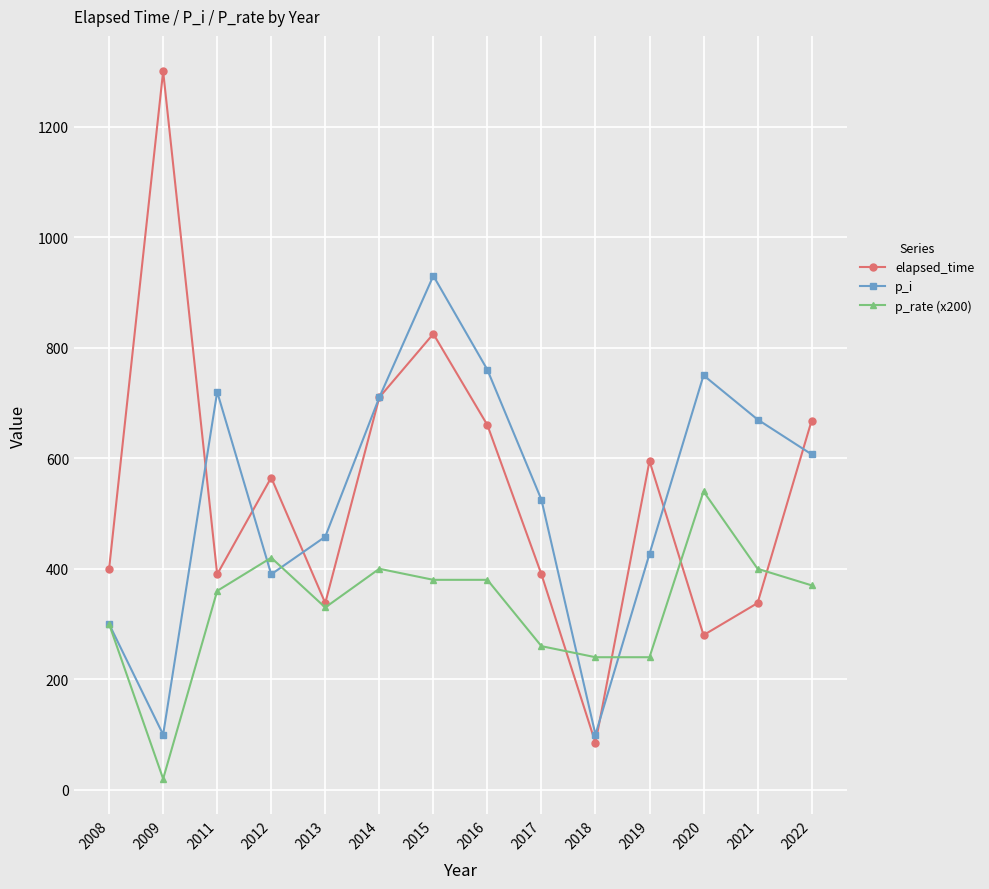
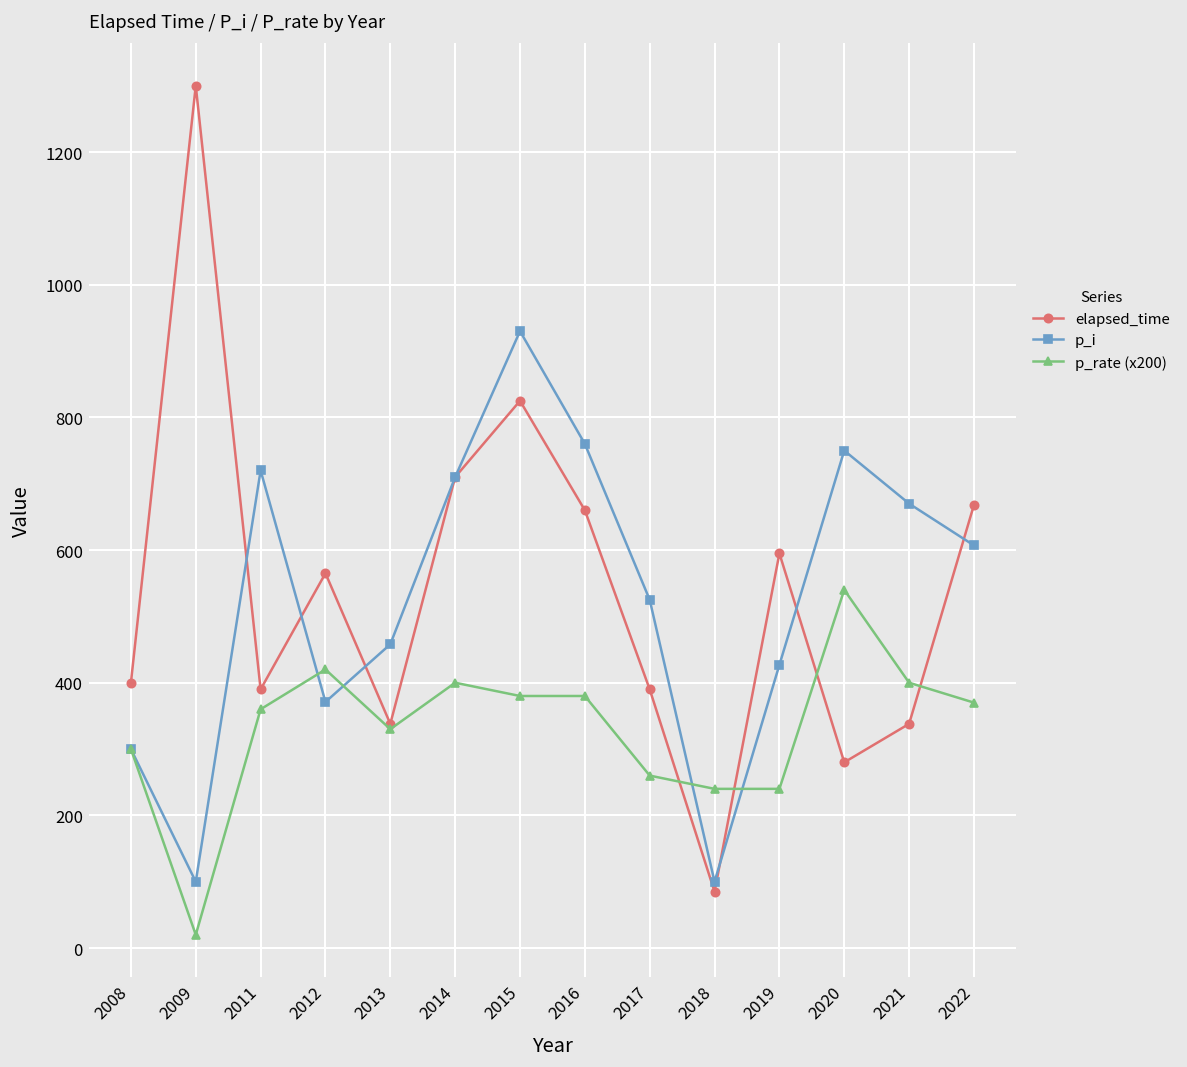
p_i, 2012: 390 -> 370
